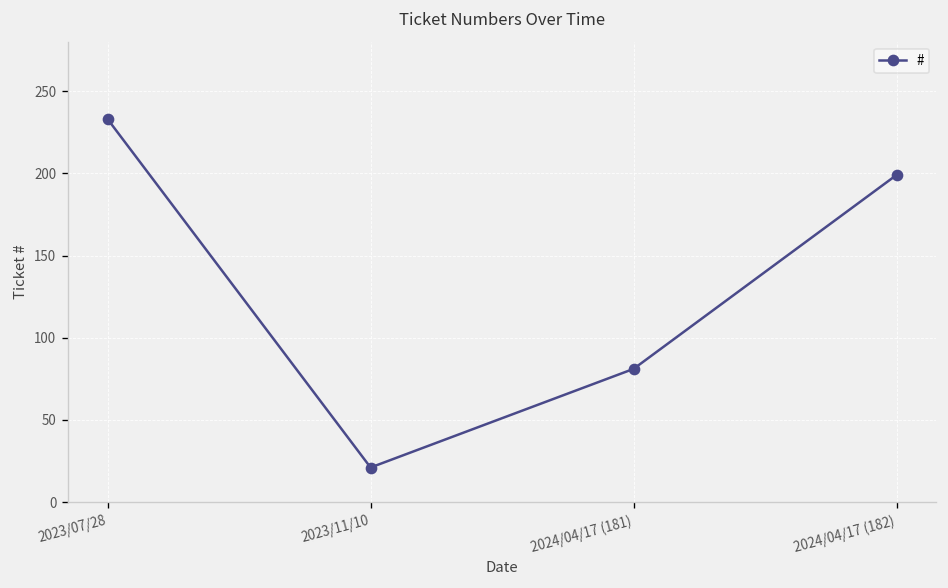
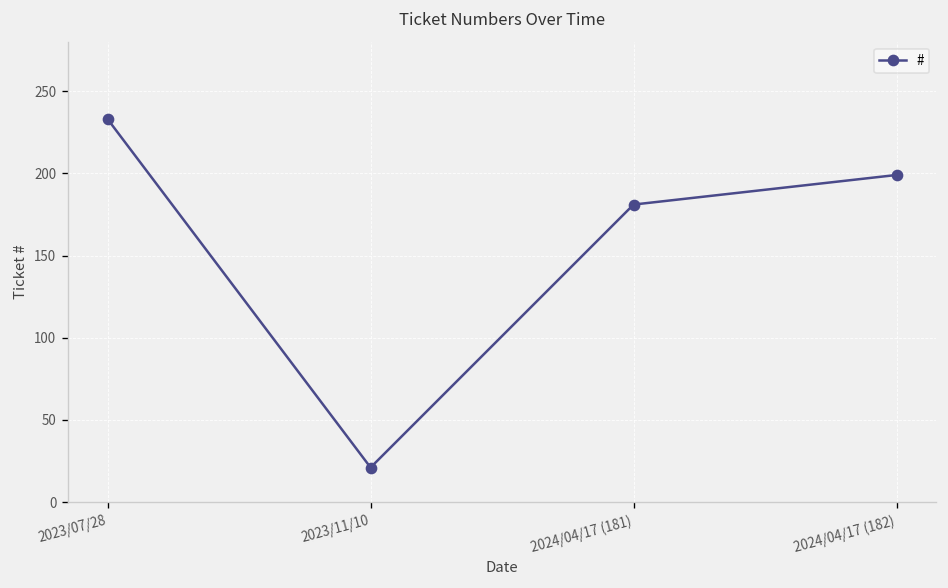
2024/04/17 (181): 81 -> 181
